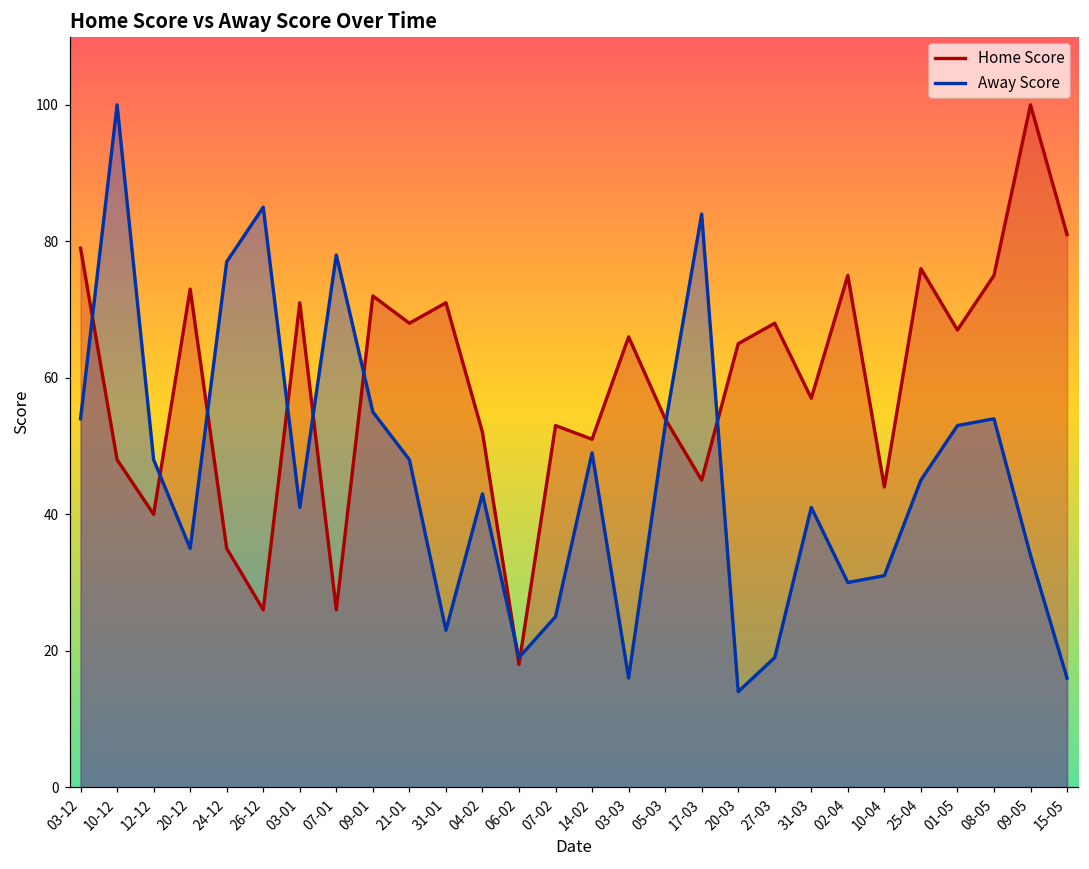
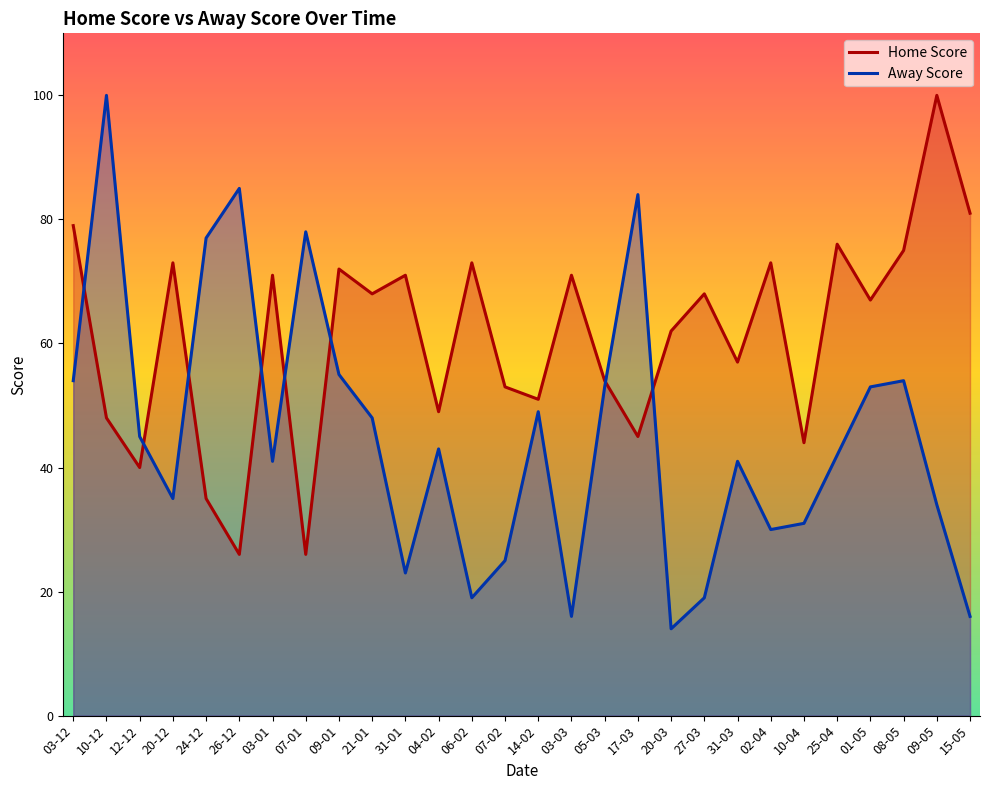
Away Score, 12-12: 48 -> 45
Home Score, 04-02: 52 -> 49
Home Score, 06-02: 18 -> 73
Home Score, 03-03: 66 -> 71
Home Score, 20-03: 65 -> 62
Home Score, 02-04: 75 -> 73
Away Score, 25-04: 45 -> 42
